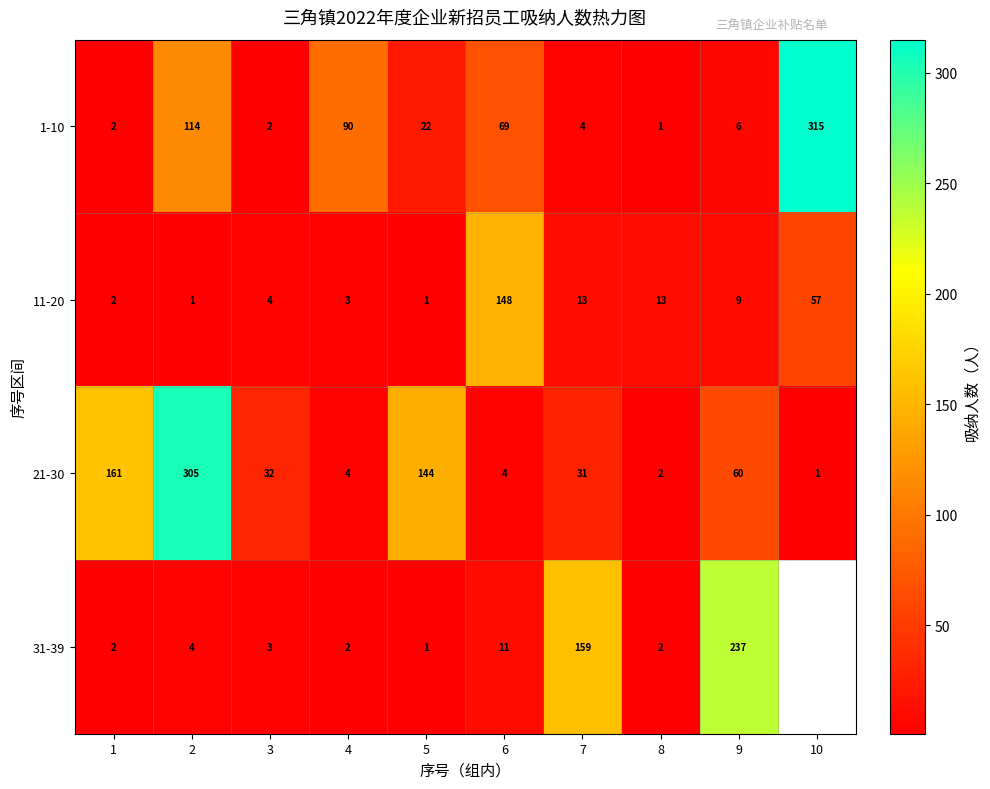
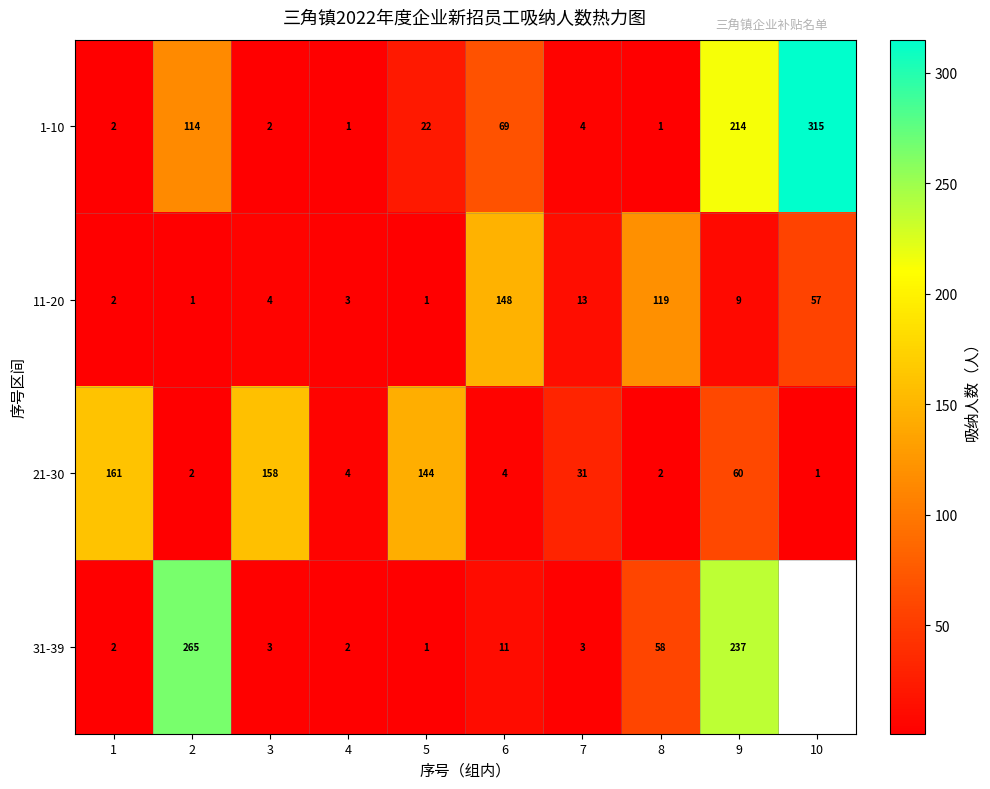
1-10, 4: 90 -> 1
1-10, 9: 6 -> 214
11-20, 8: 13 -> 119
21-30, 2: 305 -> 2
21-30, 3: 32 -> 158
31-39, 2: 4 -> 265
31-39, 7: 159 -> 3
31-39, 8: 2 -> 58
